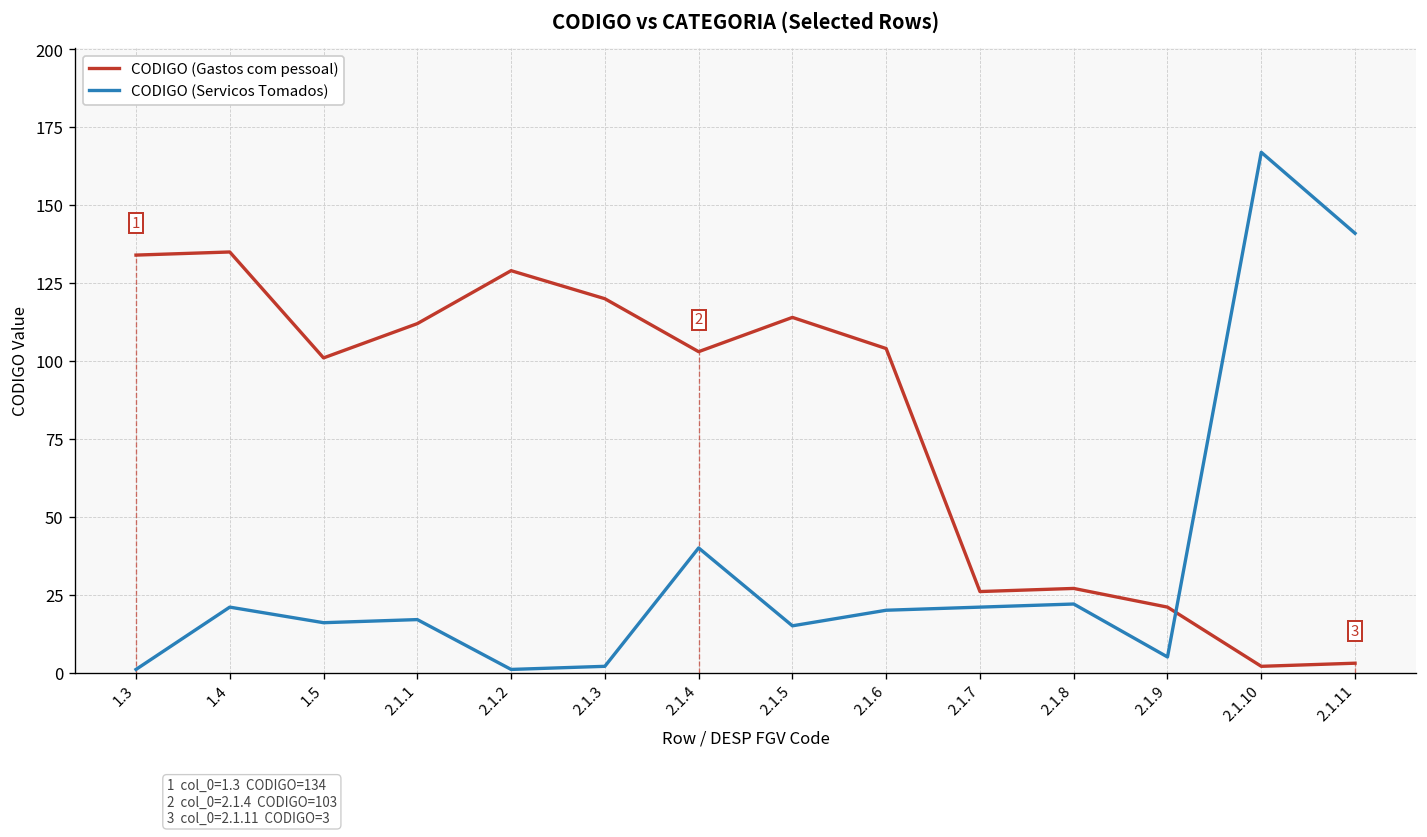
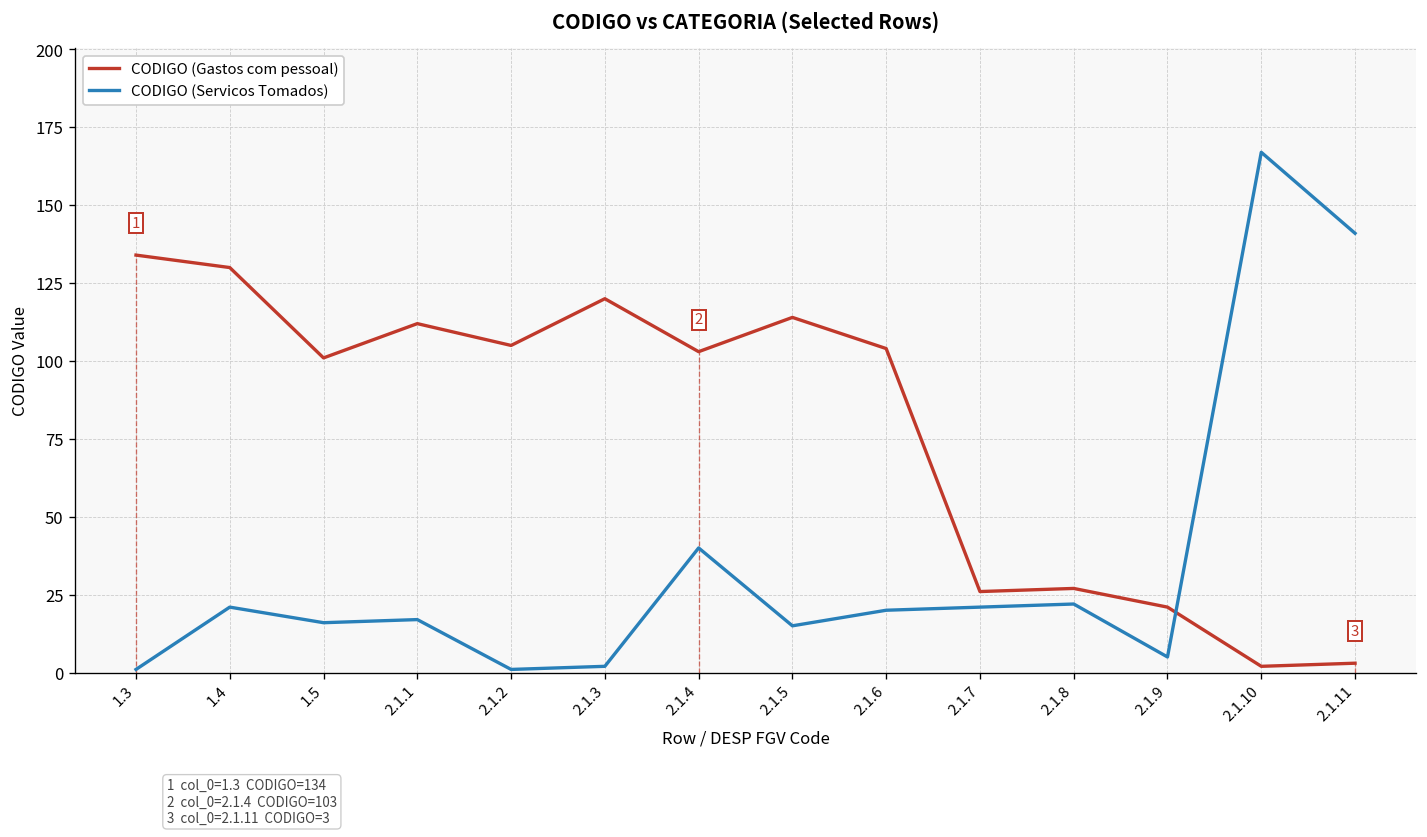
CODIGO (Gastos com pessoal), 1.4: 135 -> 130
CODIGO (Gastos com pessoal), 2.1.2: 129 -> 105
